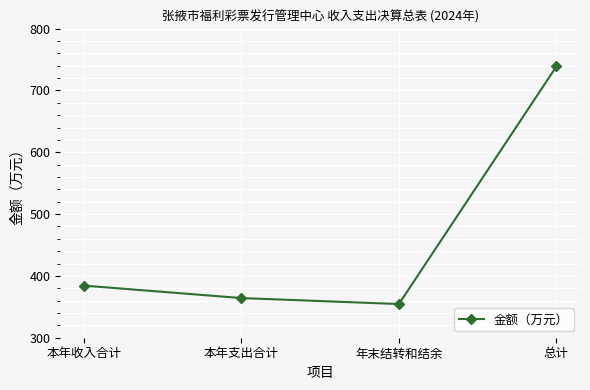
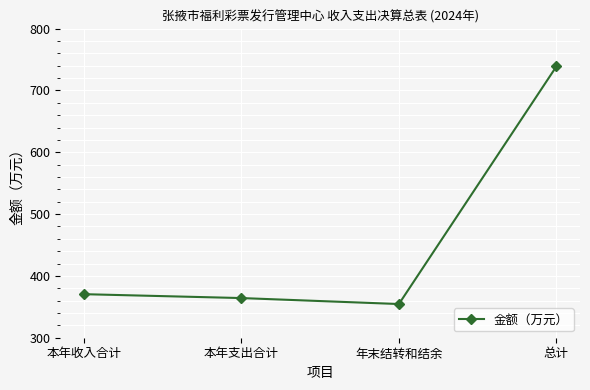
本年收入合计: 380 -> 370
